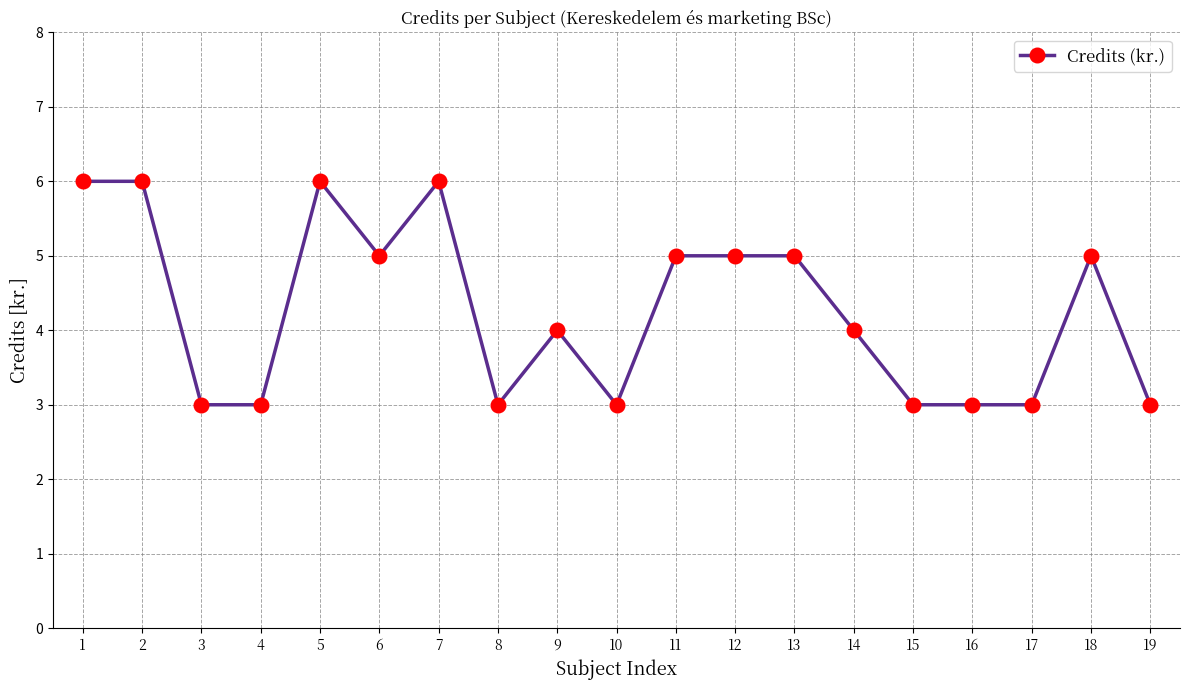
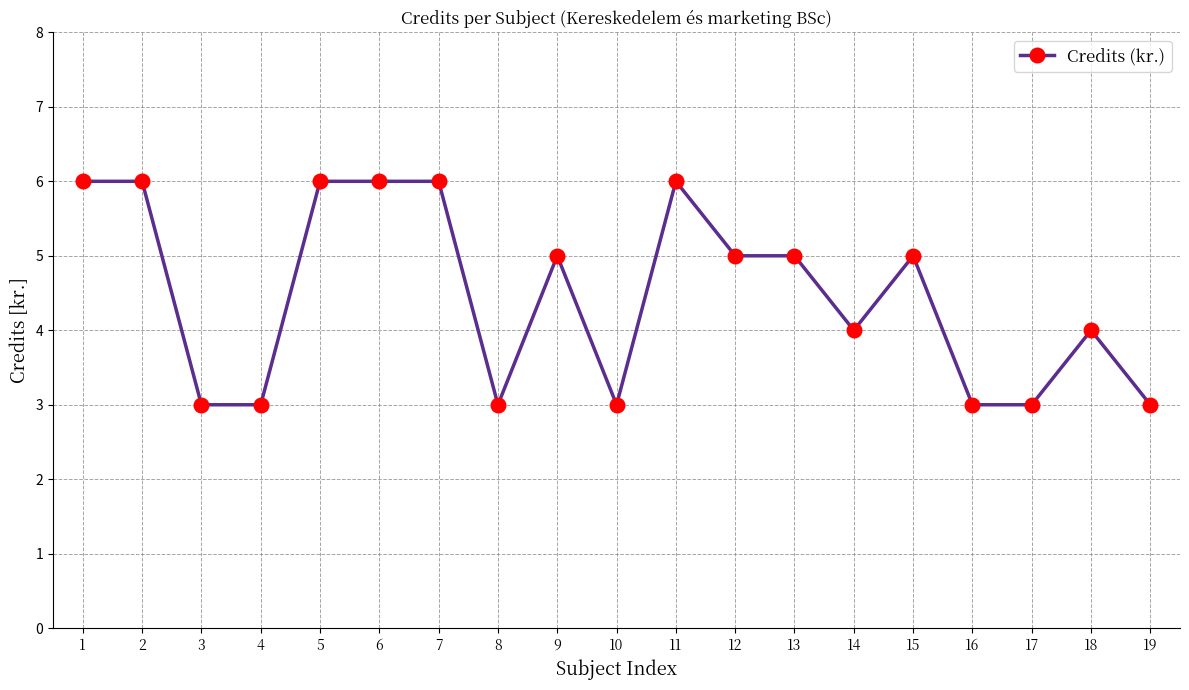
6: 5 -> 6
9: 4 -> 5
11: 5 -> 6
15: 3 -> 5
18: 5 -> 4
